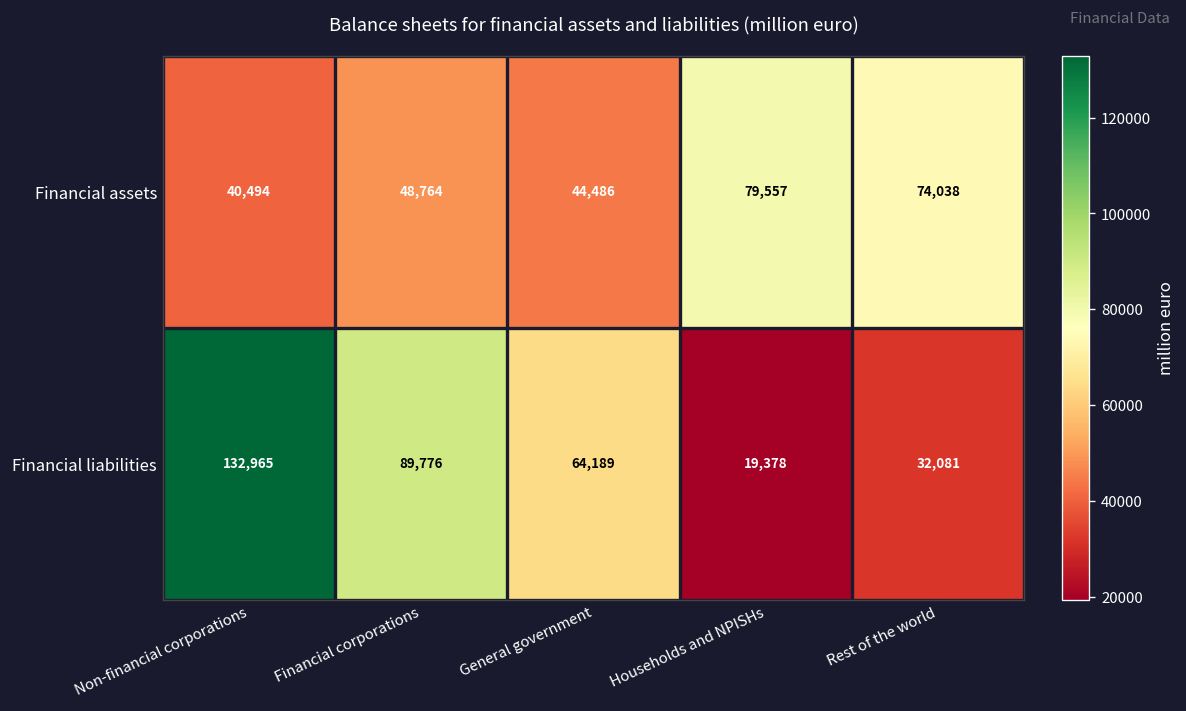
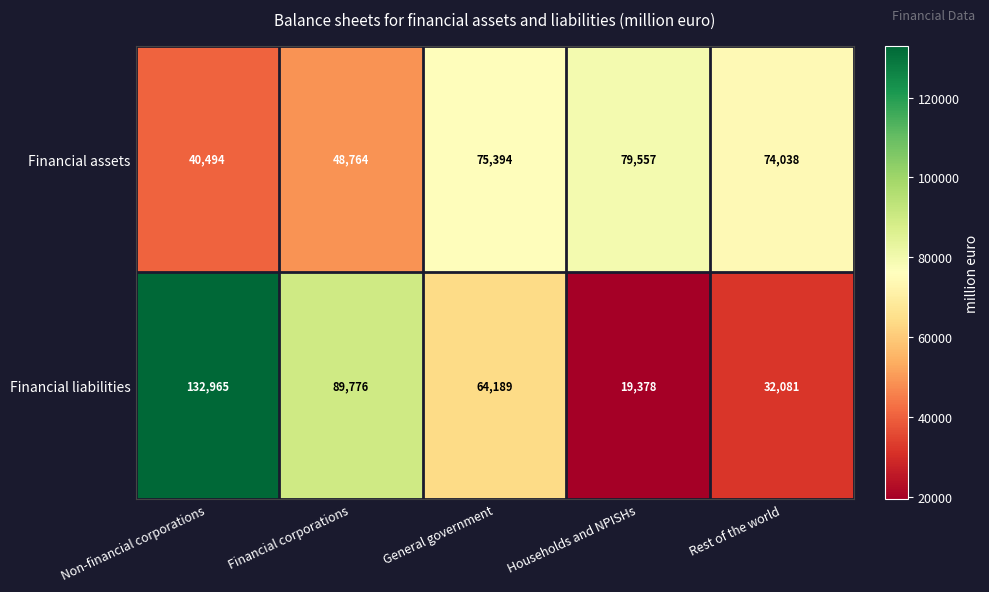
Financial assets, General government: 44,486 -> 75,394
